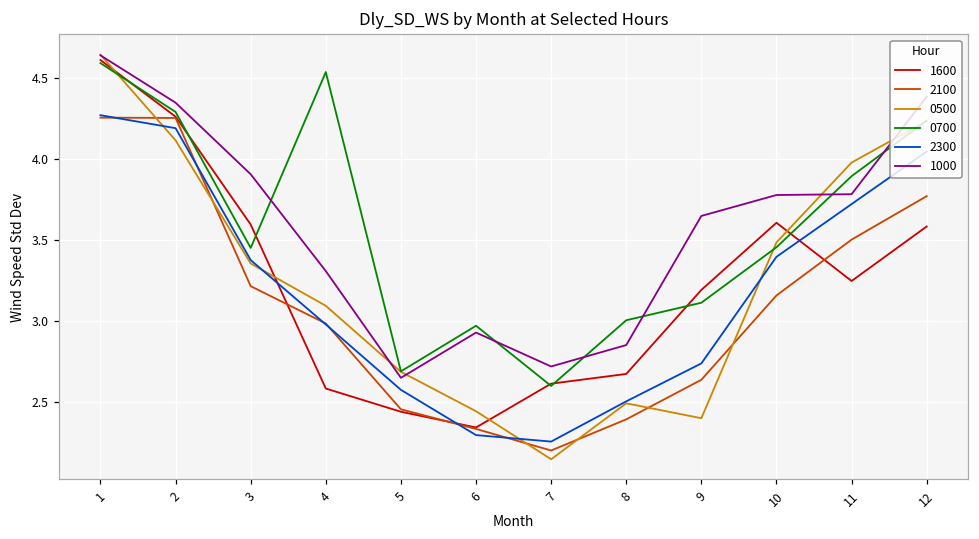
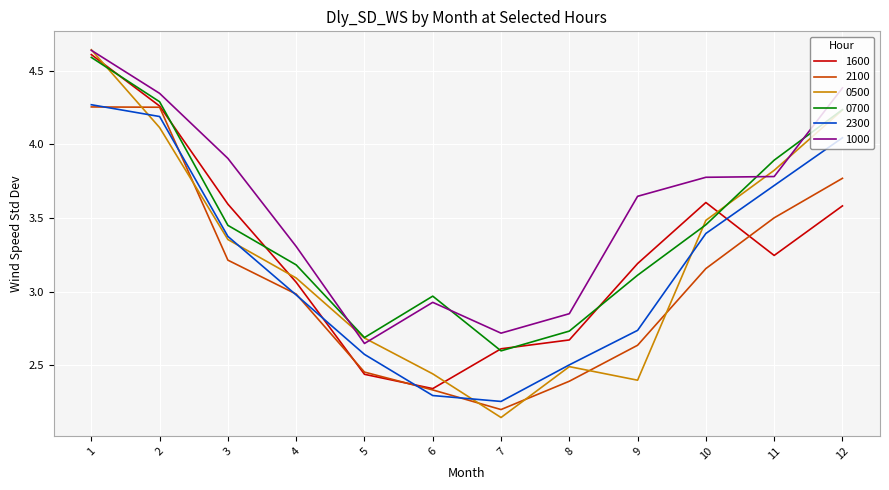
1600, 4: 2.58 -> 3.06
0700, 4: 4.53 -> 3.18
0700, 8: 3.00 -> 2.73
0500, 11: 3.98 -> 3.82
